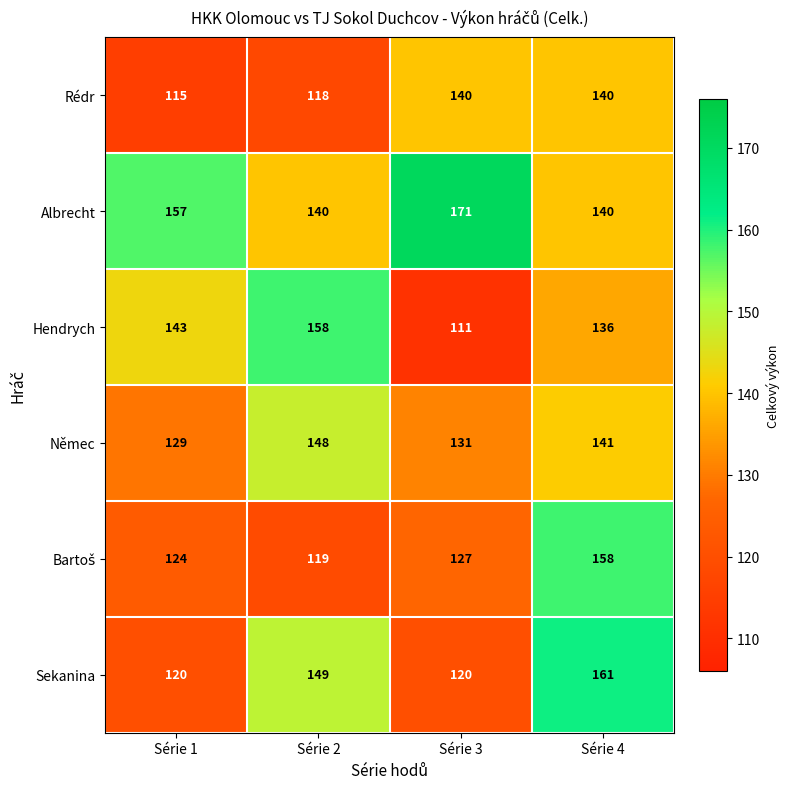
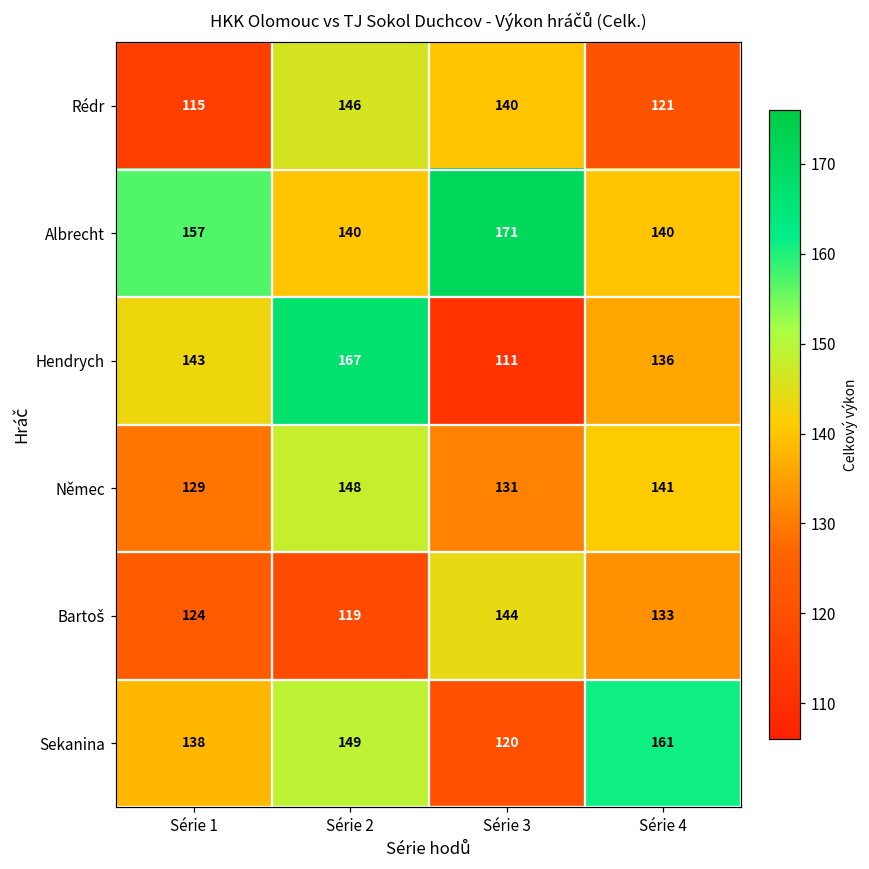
Rédr, Série 2: 118 -> 146
Rédr, Série 4: 140 -> 121
Hendrych, Série 2: 158 -> 167
Bartoš, Série 3: 127 -> 144
Bartoš, Série 4: 158 -> 133
Sekanina, Série 1: 120 -> 138
